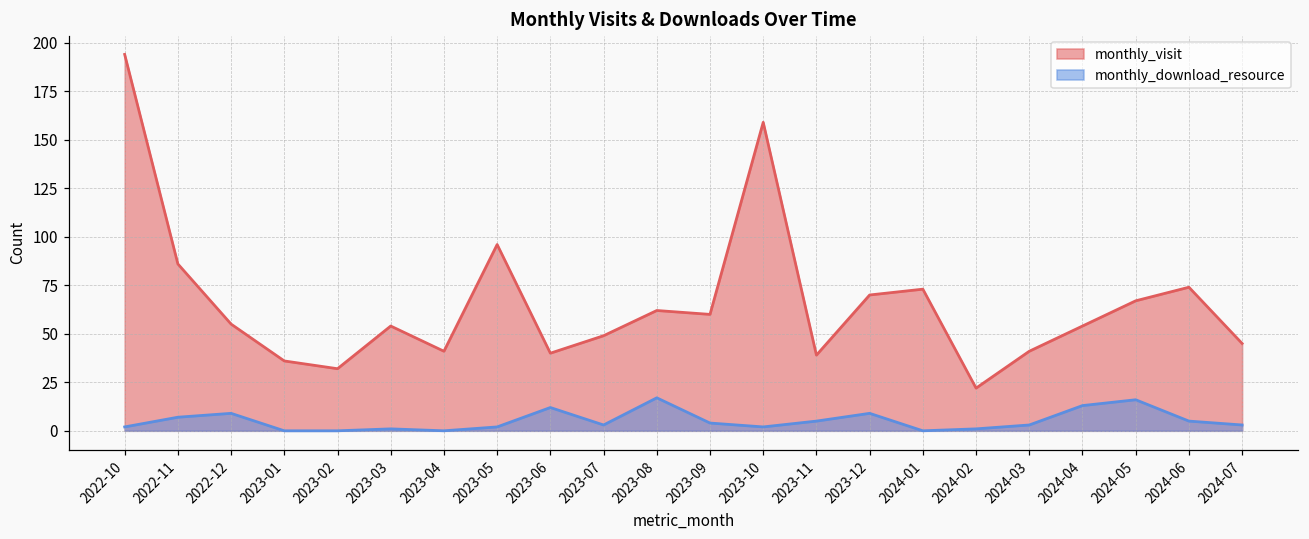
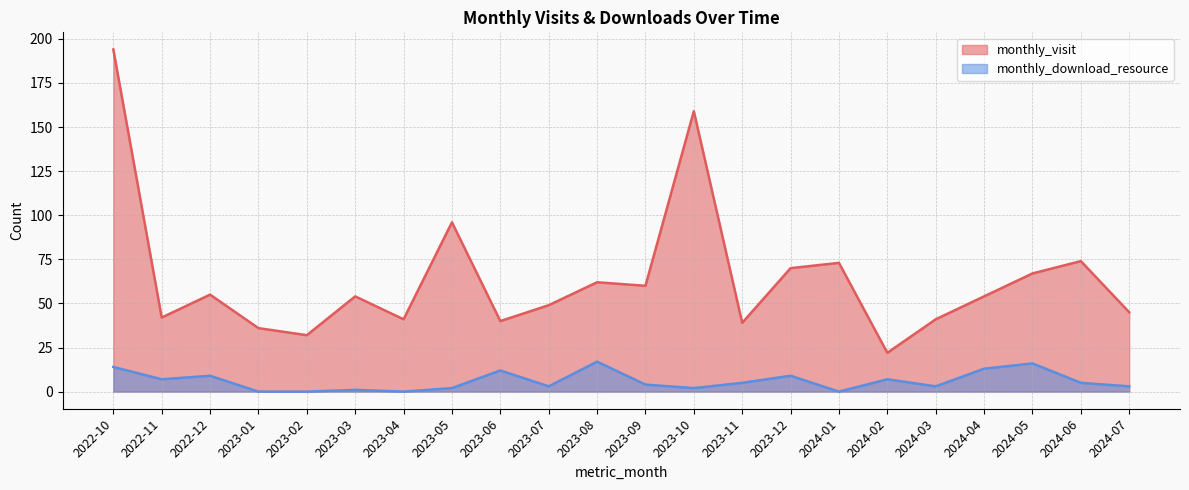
monthly_download_resource, 2022-10: 2 -> 14
monthly_visit, 2022-11: 86 -> 42
monthly_download_resource, 2024-02: 1 -> 7
